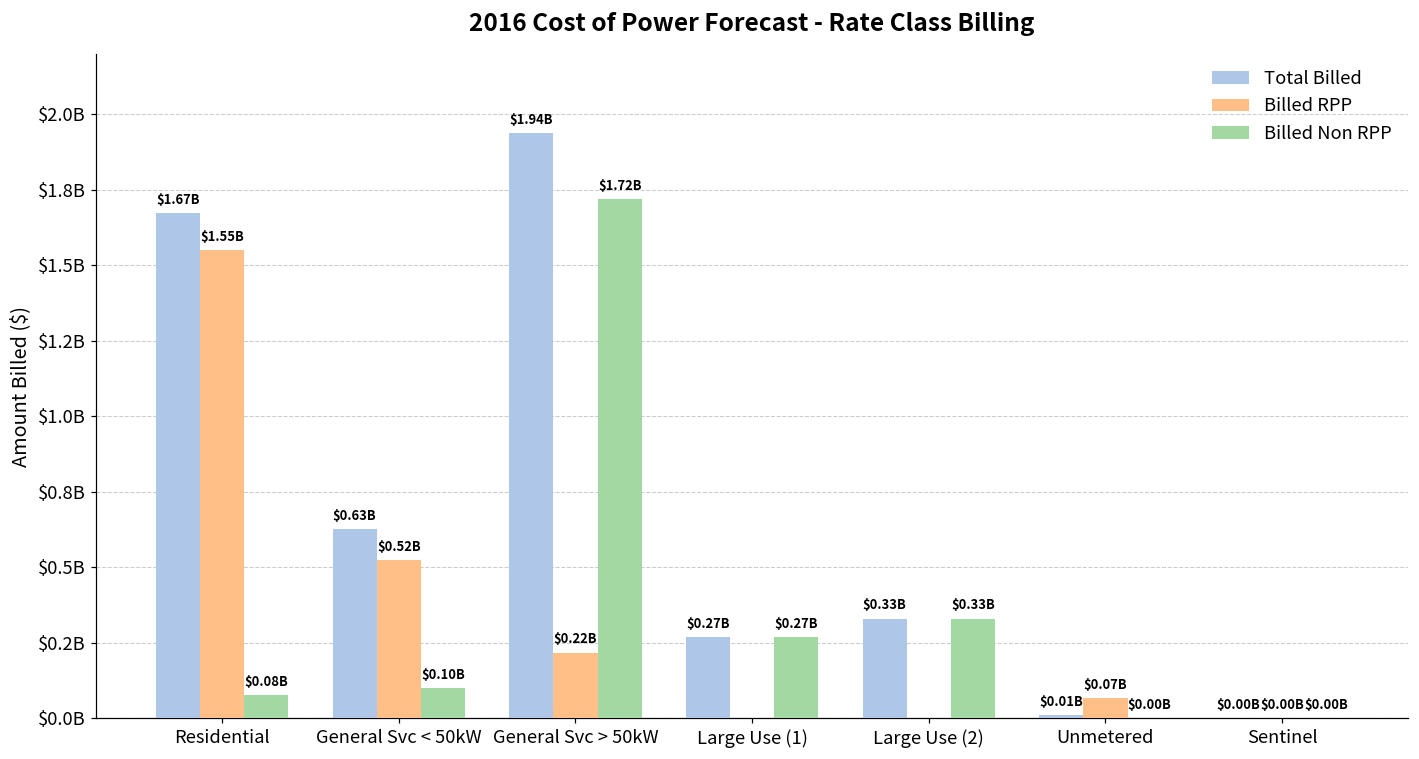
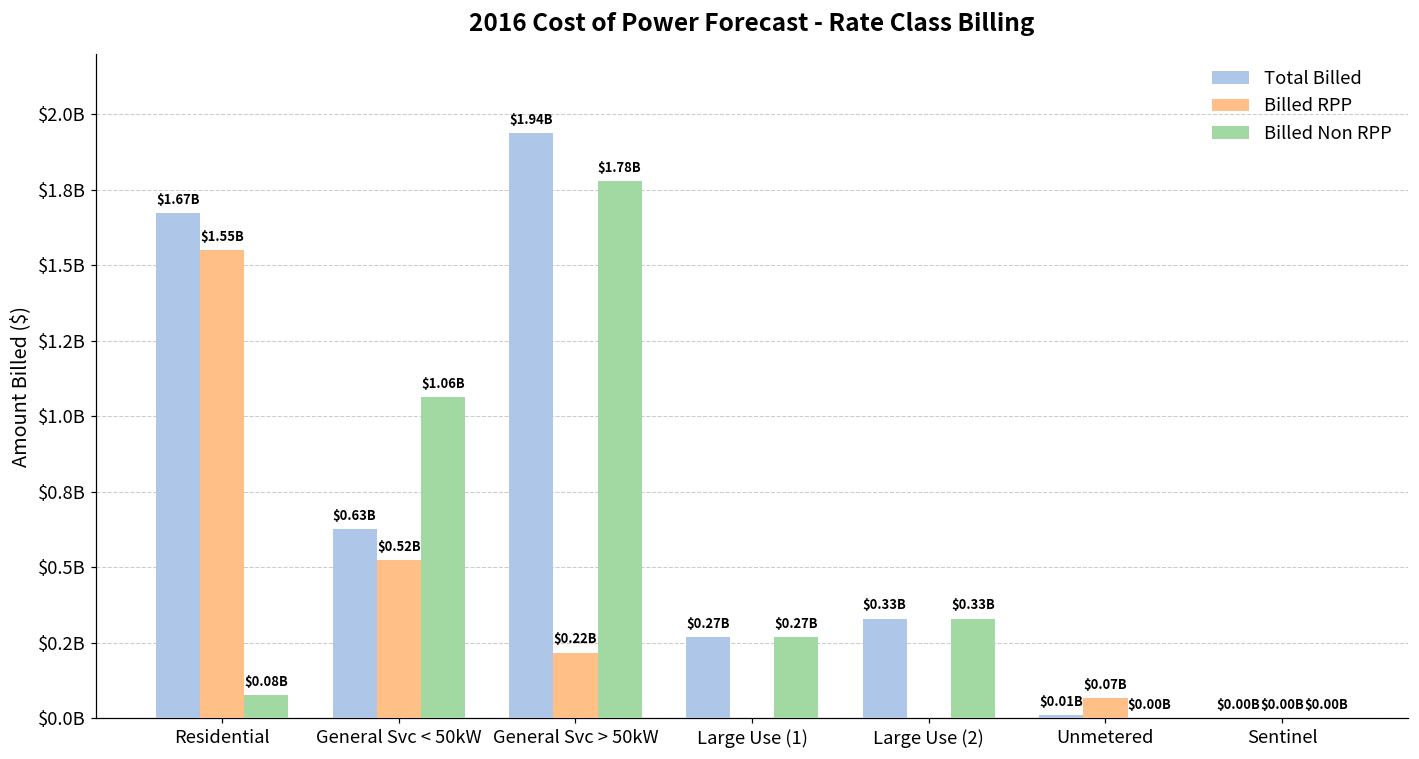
Billed Non RPP, General Svc < 50kW: $0.10B -> $1.06B
Billed Non RPP, General Svc > 50kW: $1.72B -> $1.78B
